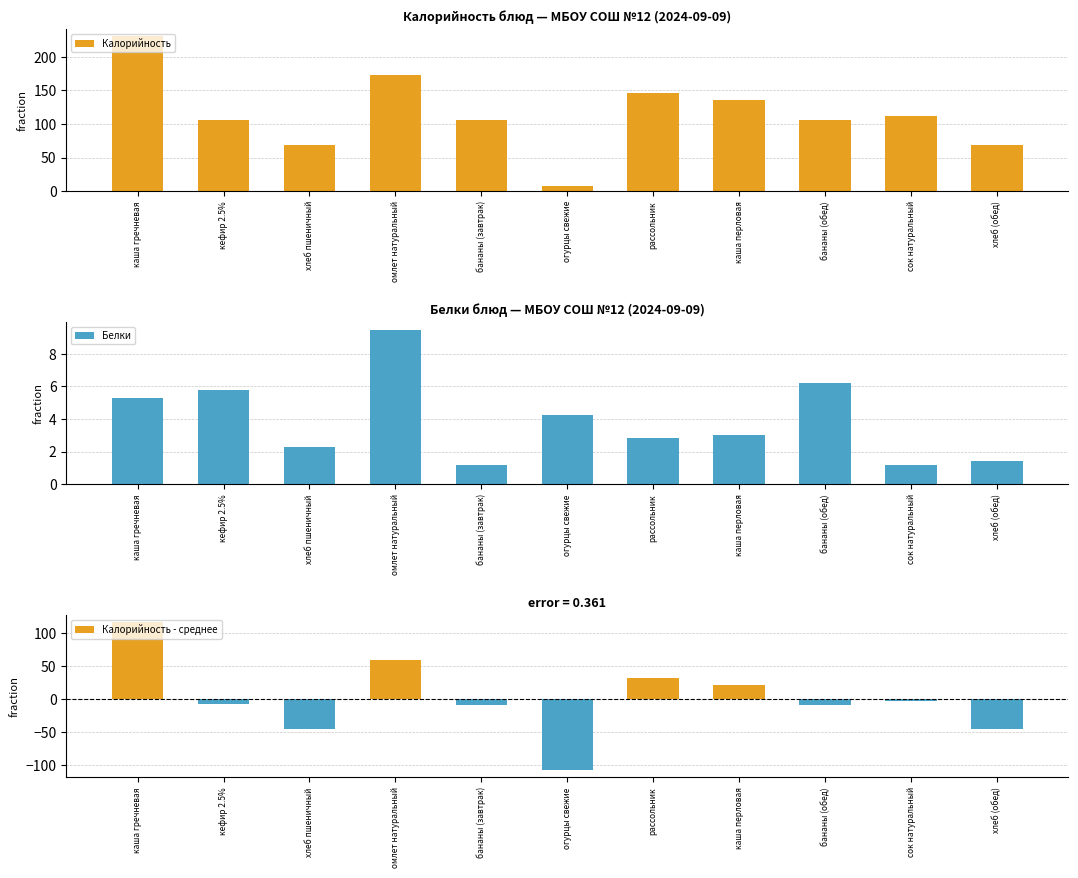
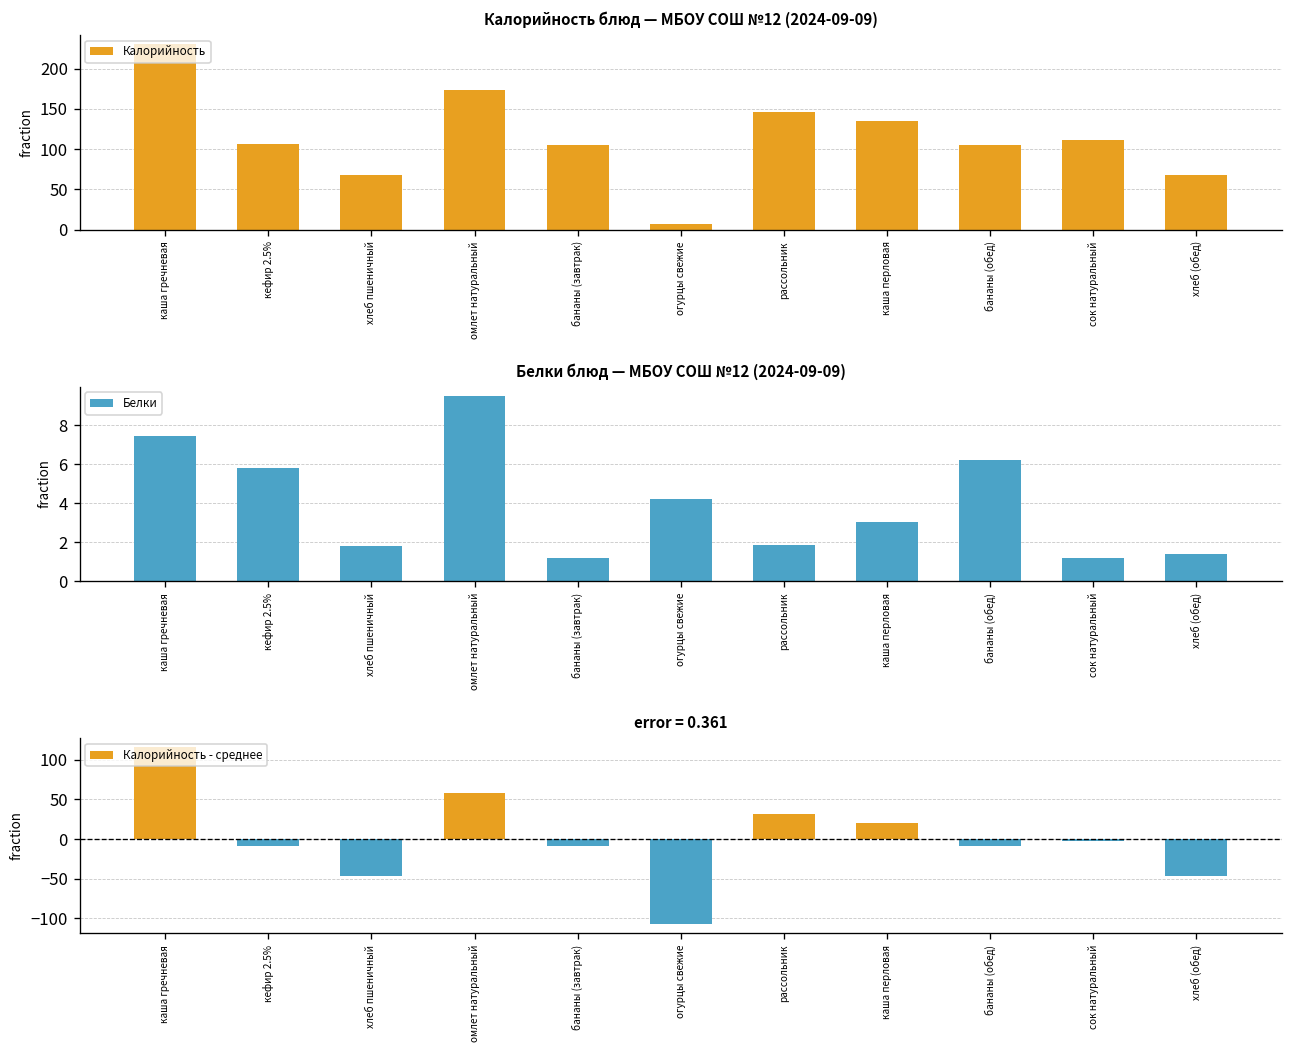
Белки блюд — МБОУ СОШ №12 (2024-09-09), каша гречневая: 5.3 -> 7.5
Белки блюд — МБОУ СОШ №12 (2024-09-09), хлеб пшеничный: 2.3 -> 1.8
Белки блюд — МБОУ СОШ №12 (2024-09-09), рассольник: 2.9 -> 1.9
